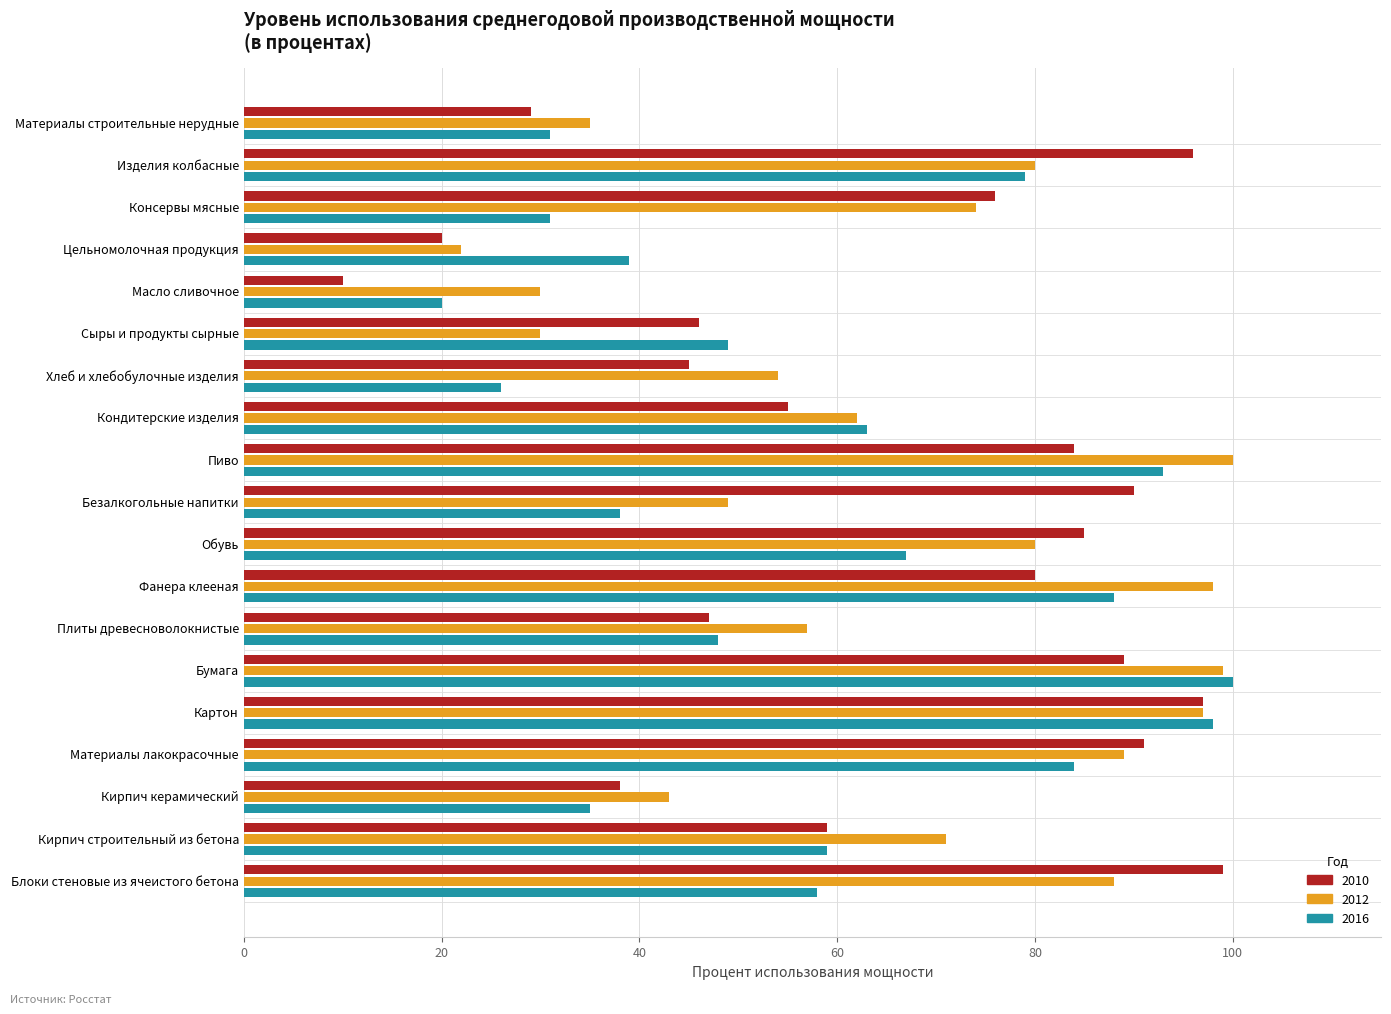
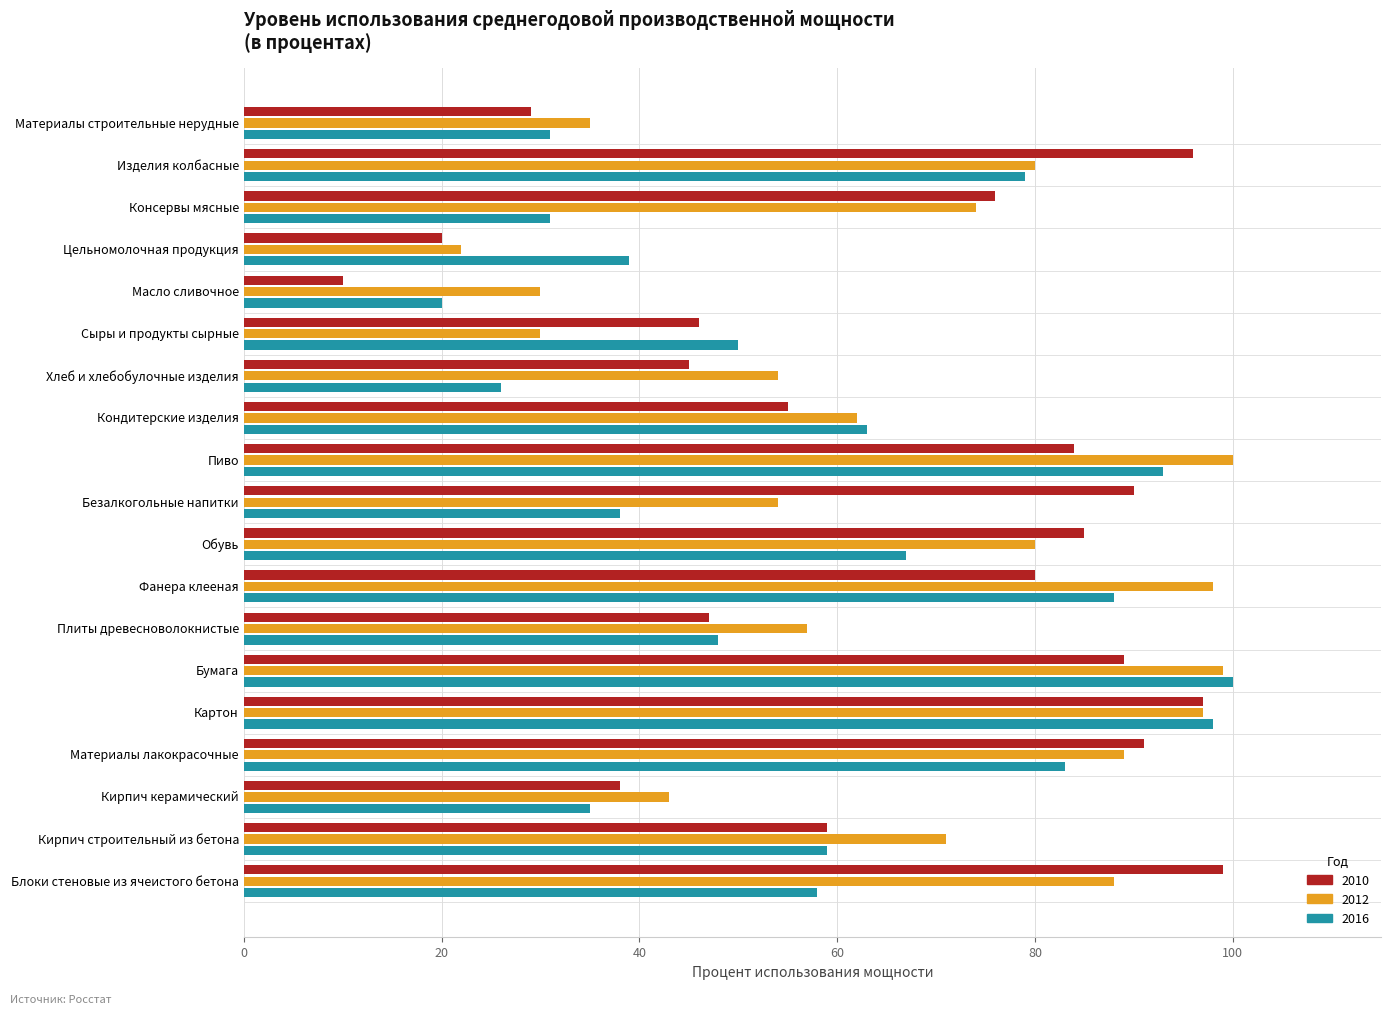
2016, Сыры и продукты сырные: 49 -> 50
2012, Безалкогольные напитки: 49 -> 54
2016, Материалы лакокрасочные: 84 -> 83
